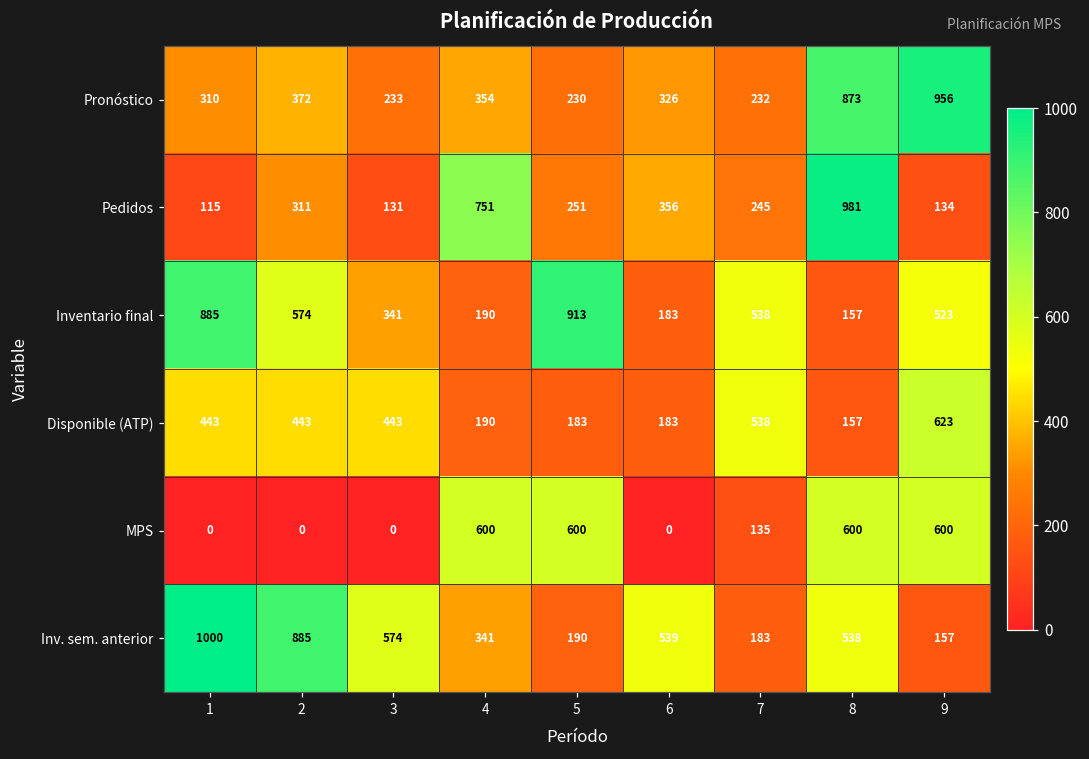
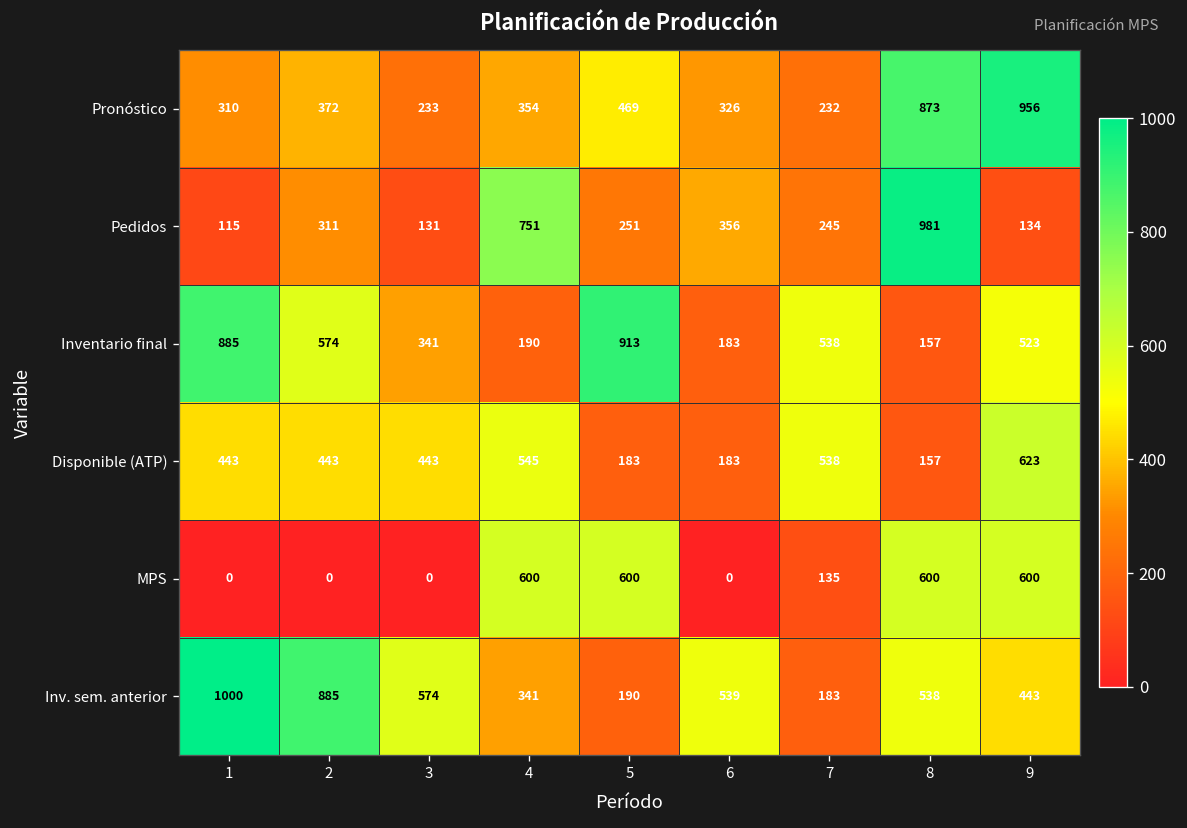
Pronóstico, 5: 230 -> 469
Disponible (ATP), 4: 190 -> 545
Inv. sem. anterior, 9: 157 -> 443
